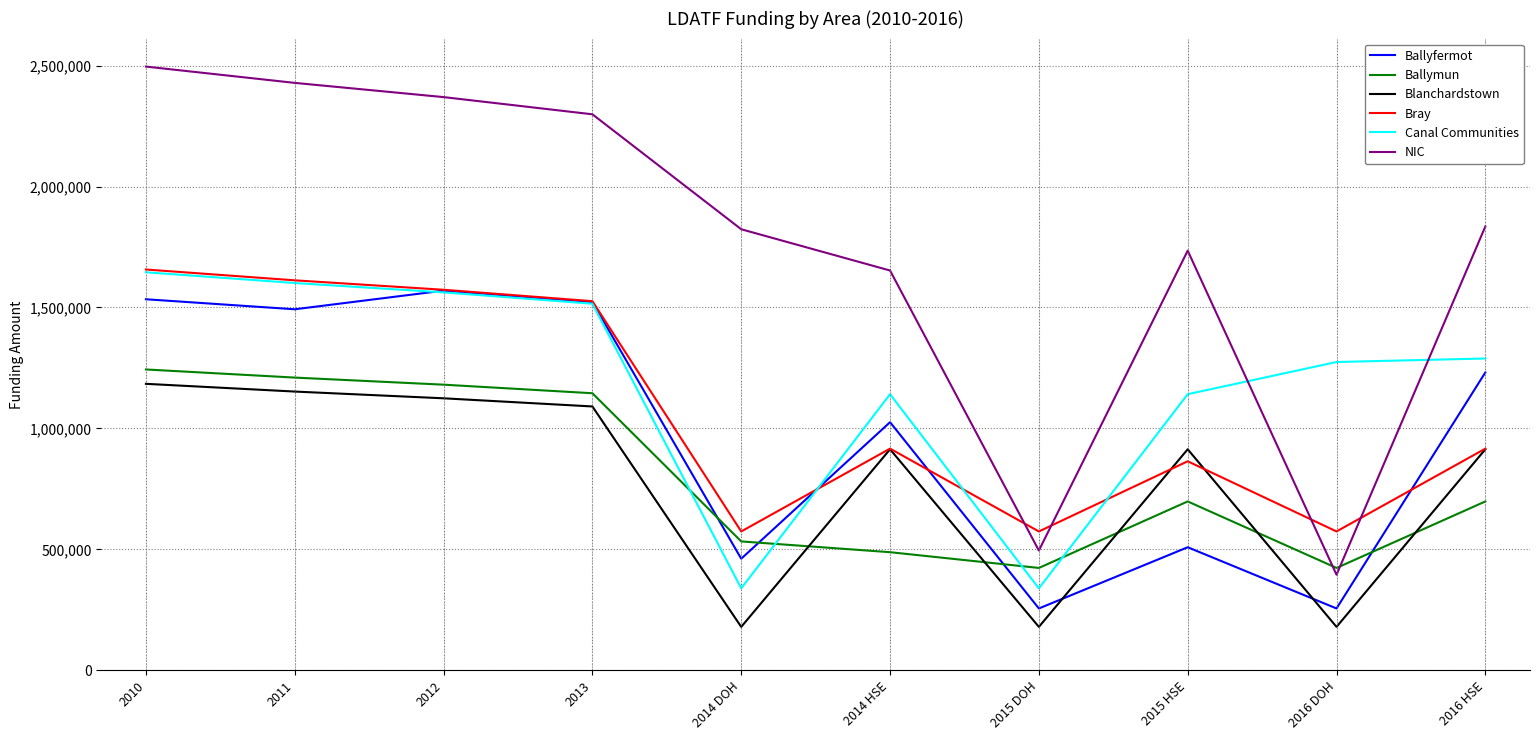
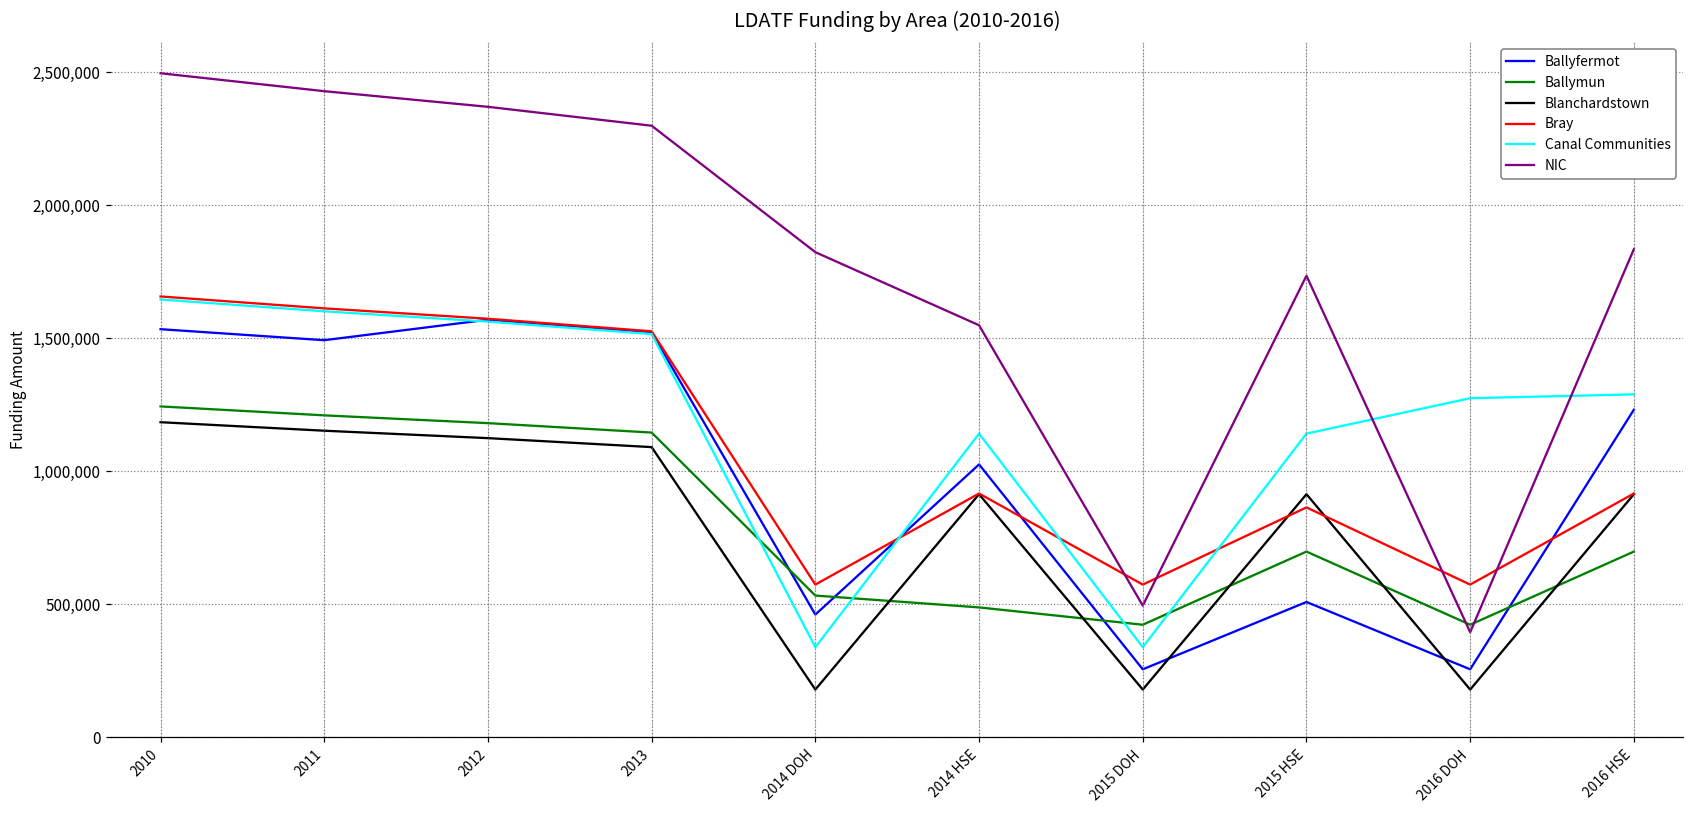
NIC, 2014 HSE: 1,650,000 -> 1,550,000
